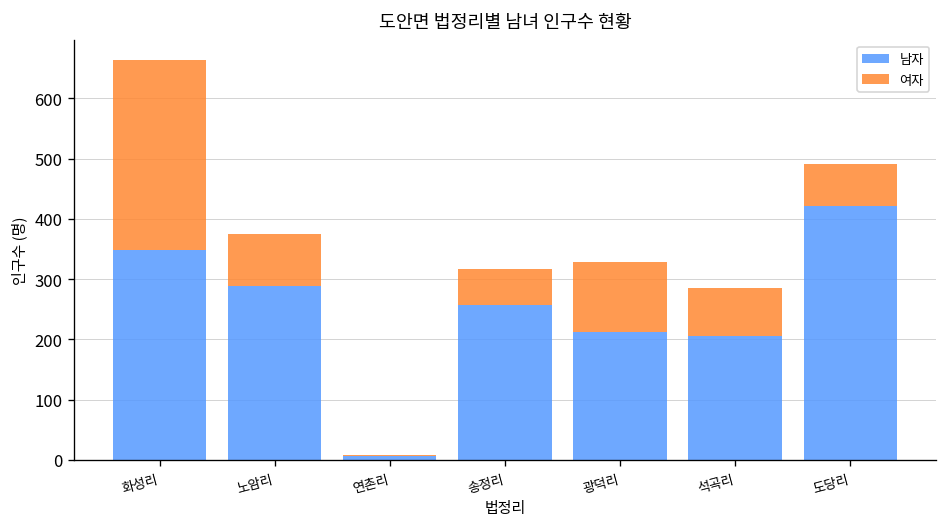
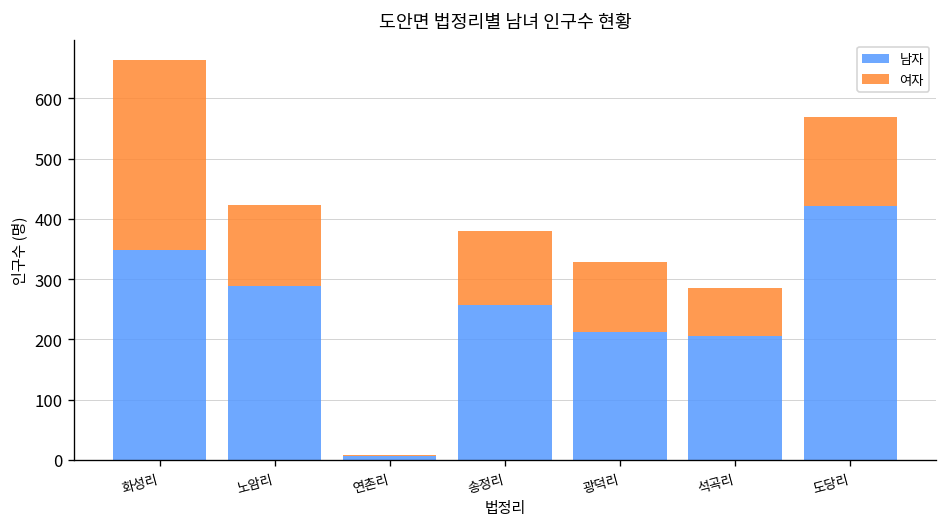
여자, 노암리: 90 -> 130
여자, 송정리: 60 -> 120
여자, 도당리: 70 -> 150
